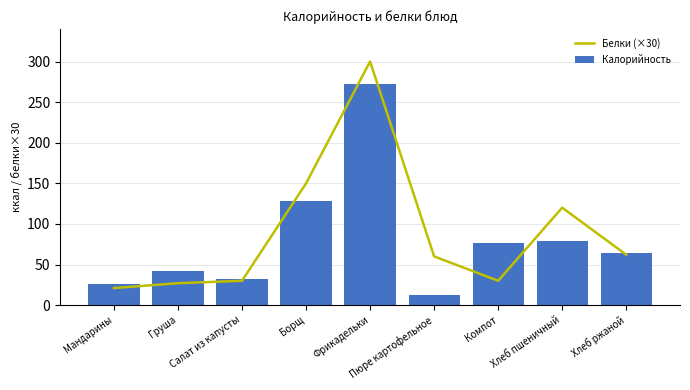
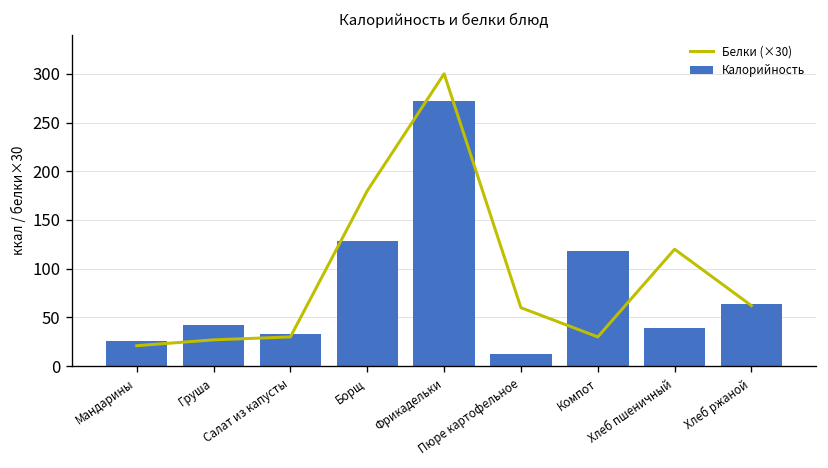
Белки (×30), Борщ: 150 -> 180
Калорийность, Компот: 80 -> 120
Калорийность, Хлеб пшеничный: 80 -> 40
